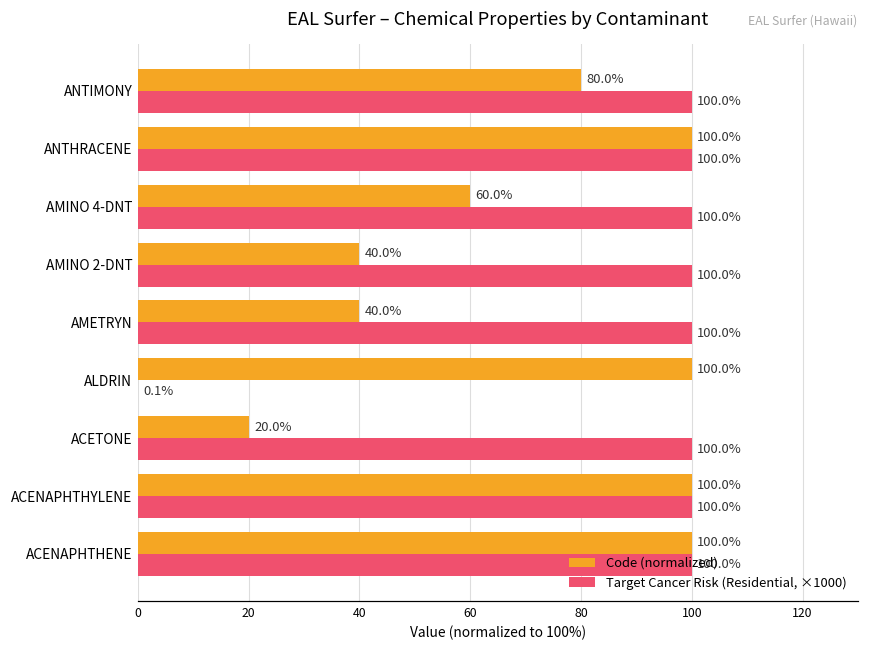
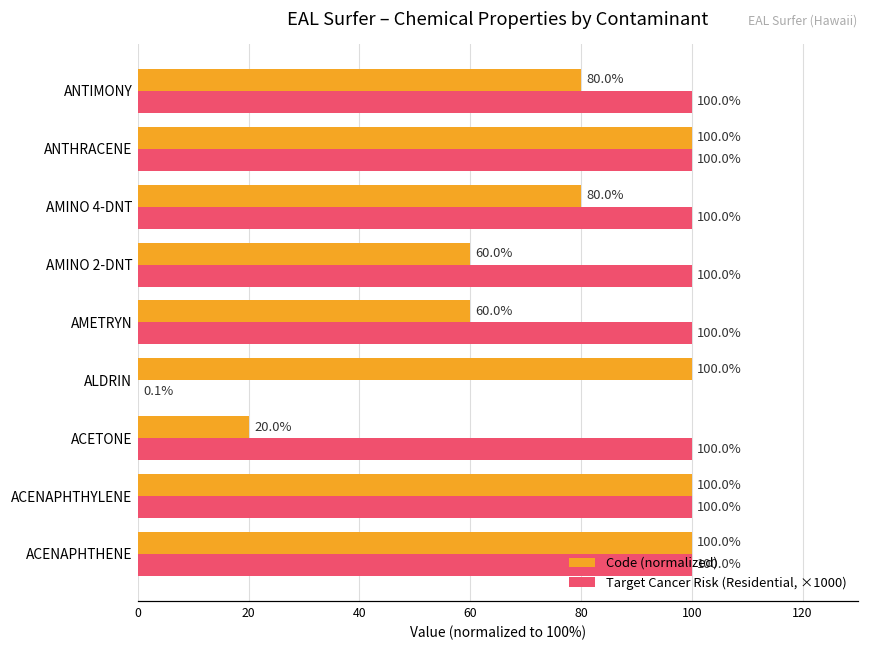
Code (normalized), AMINO 4-DNT: 60.0% -> 80.0%
Code (normalized), AMINO 2-DNT: 40.0% -> 60.0%
Code (normalized), AMETRYN: 40.0% -> 60.0%
